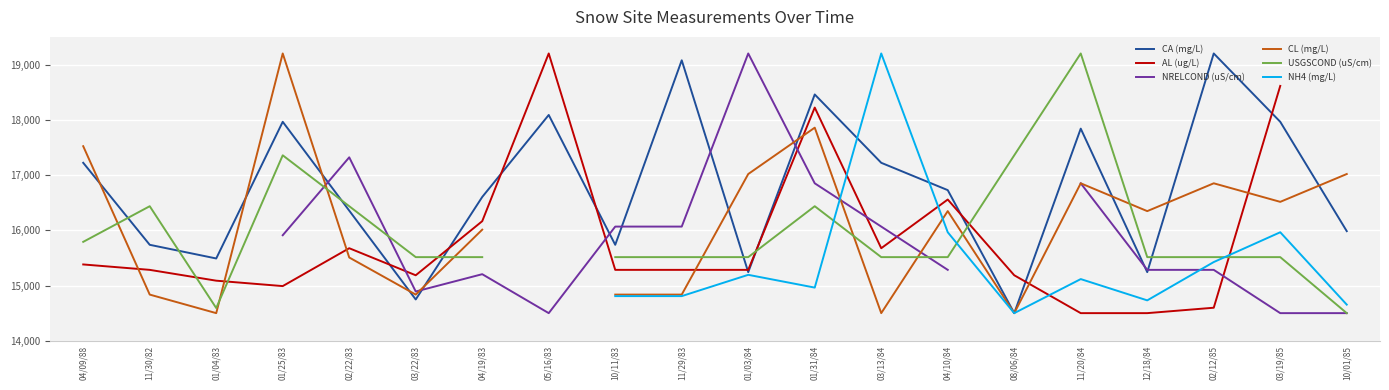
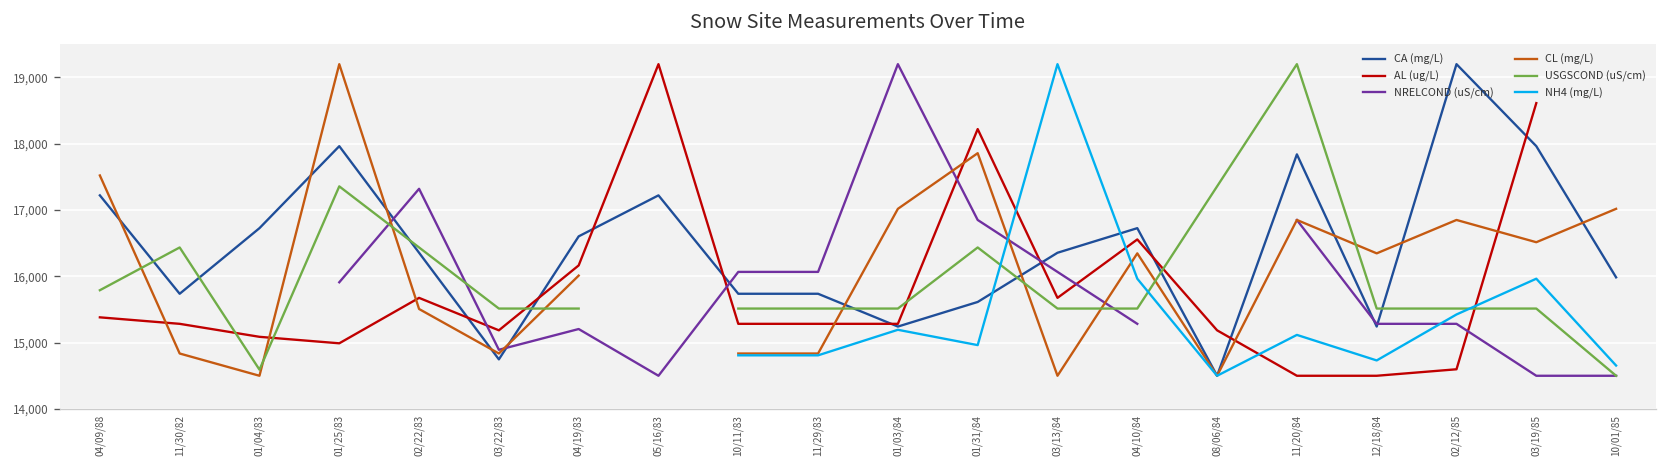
CA (mg/L), 01/04/83: 15,500 -> 16,700
CA (mg/L), 05/16/83: 18,100 -> 17,200
CA (mg/L), 11/29/83: 19,100 -> 15,700
CA (mg/L), 01/31/84: 18,500 -> 15,600
CA (mg/L), 03/13/84: 17,200 -> 16,400
